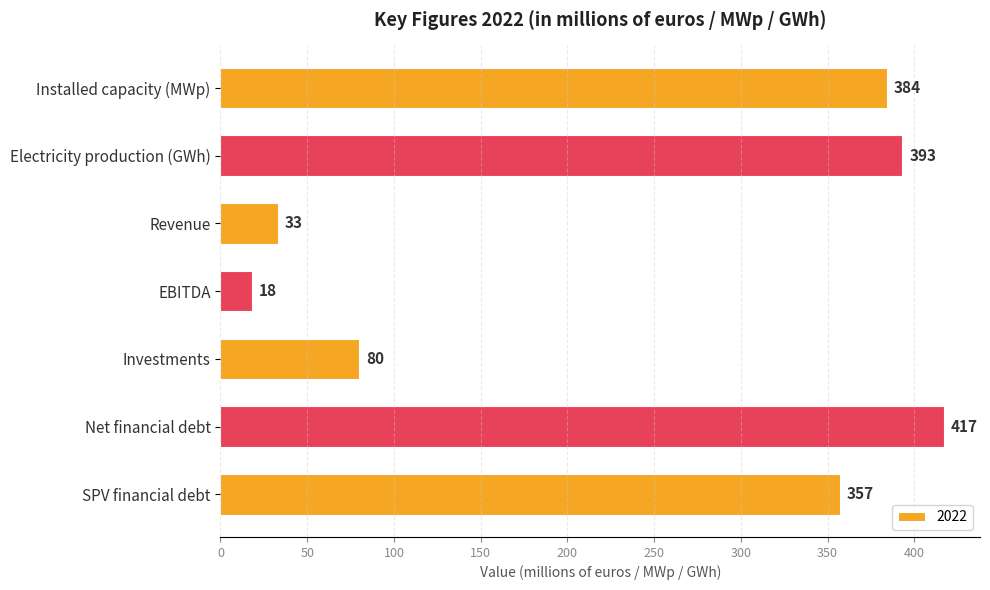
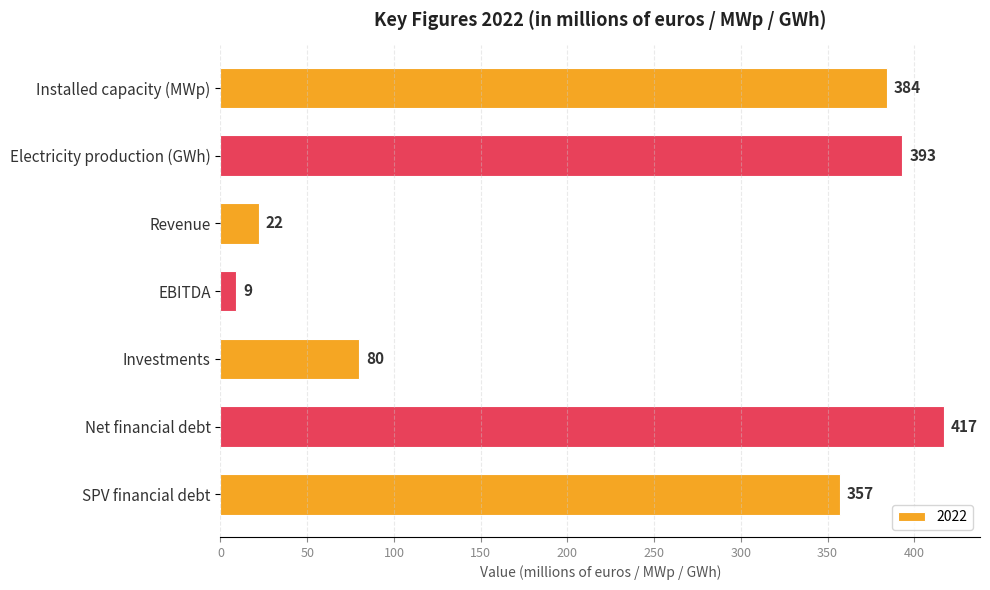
Revenue: 33 -> 22
EBITDA: 18 -> 9
